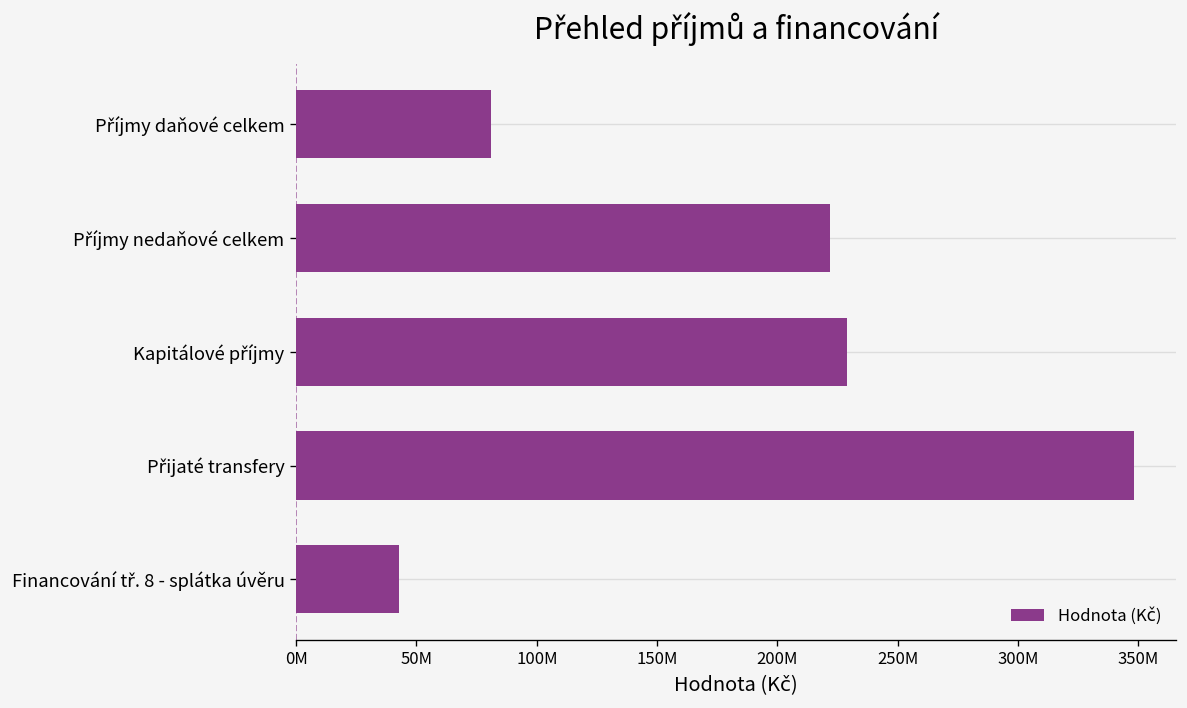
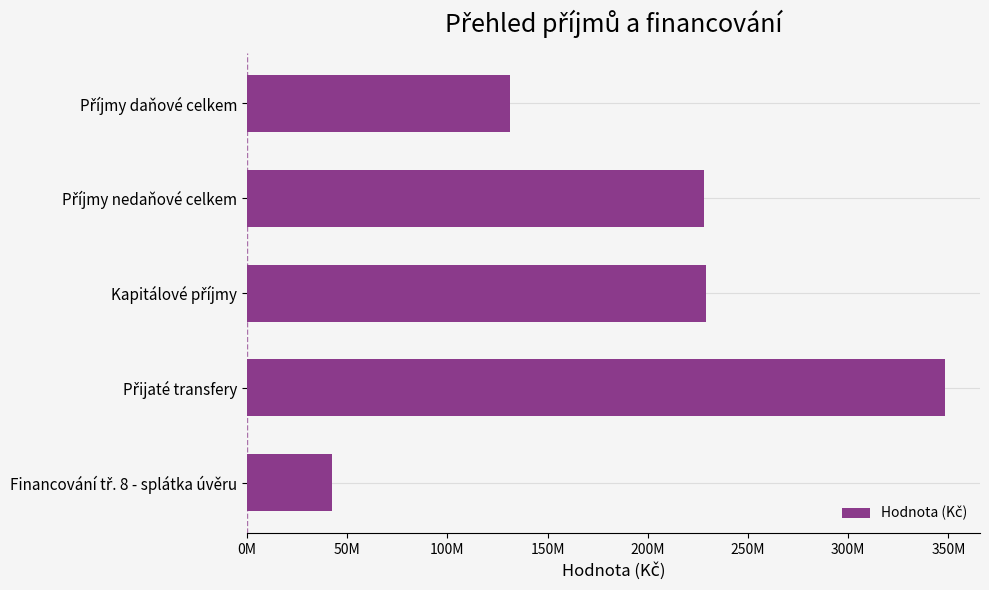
Příjmy daňové celkem: 81000000 -> 131000000
Příjmy nedaňové celkem: 222000000 -> 228000000
